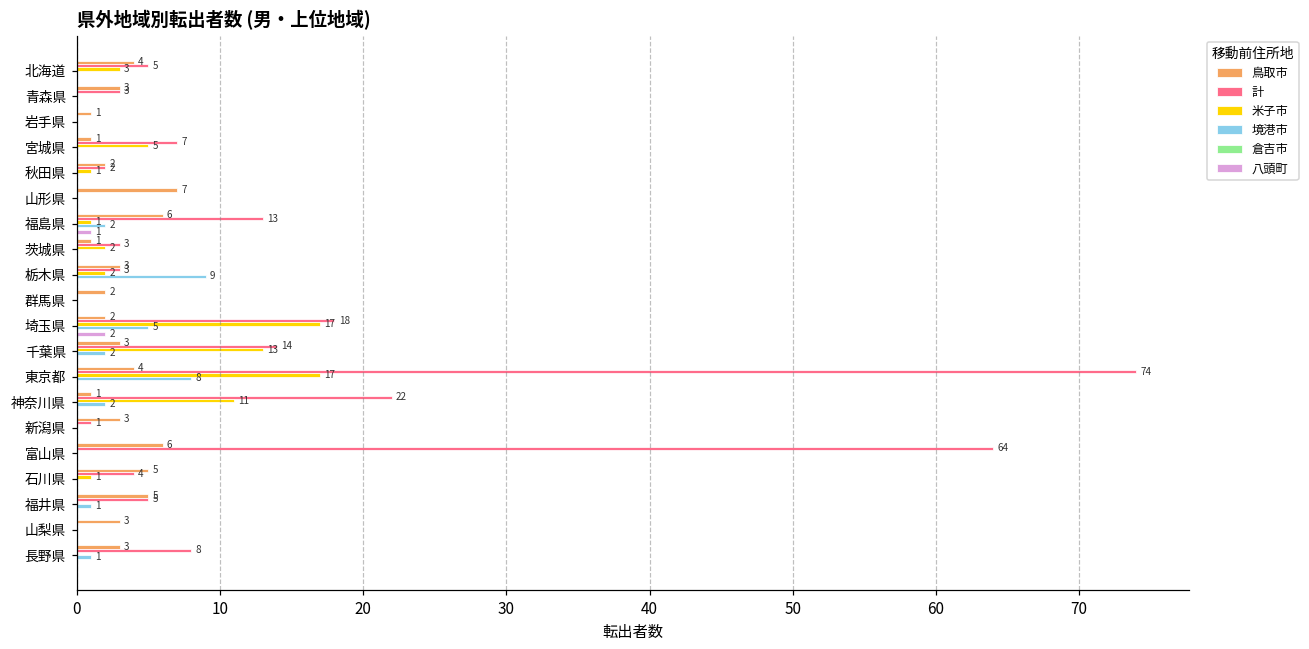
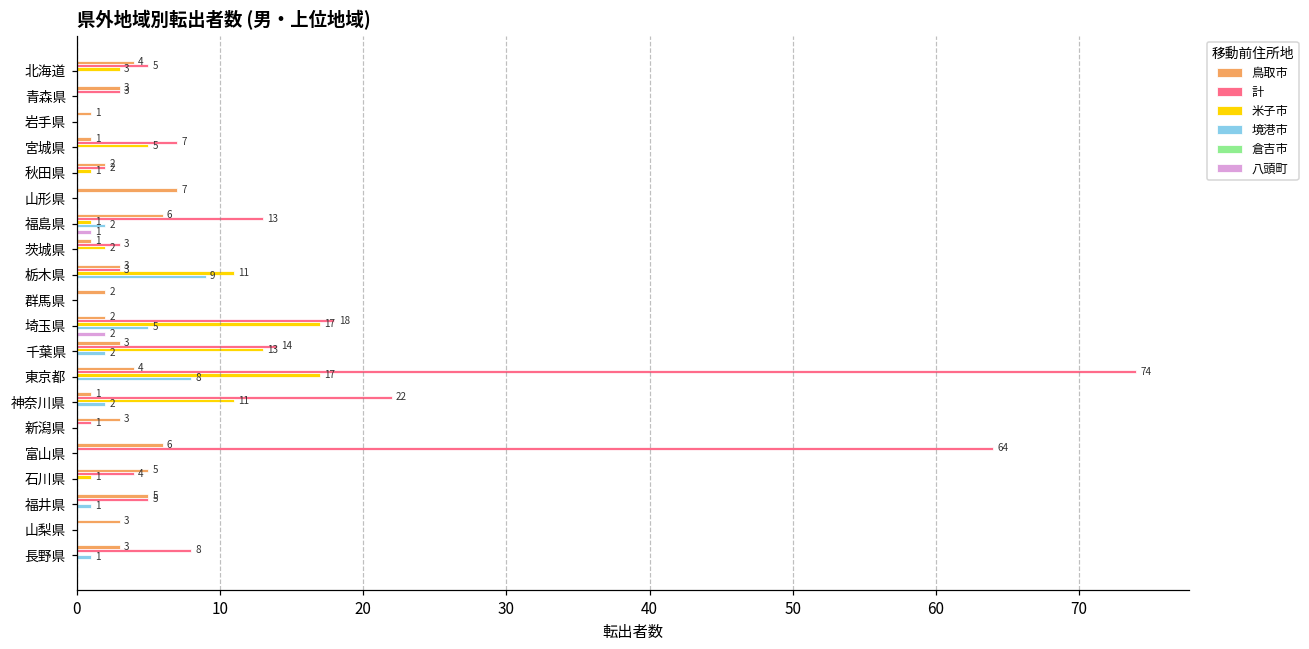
米子市, 栃木県: 2 -> 11
